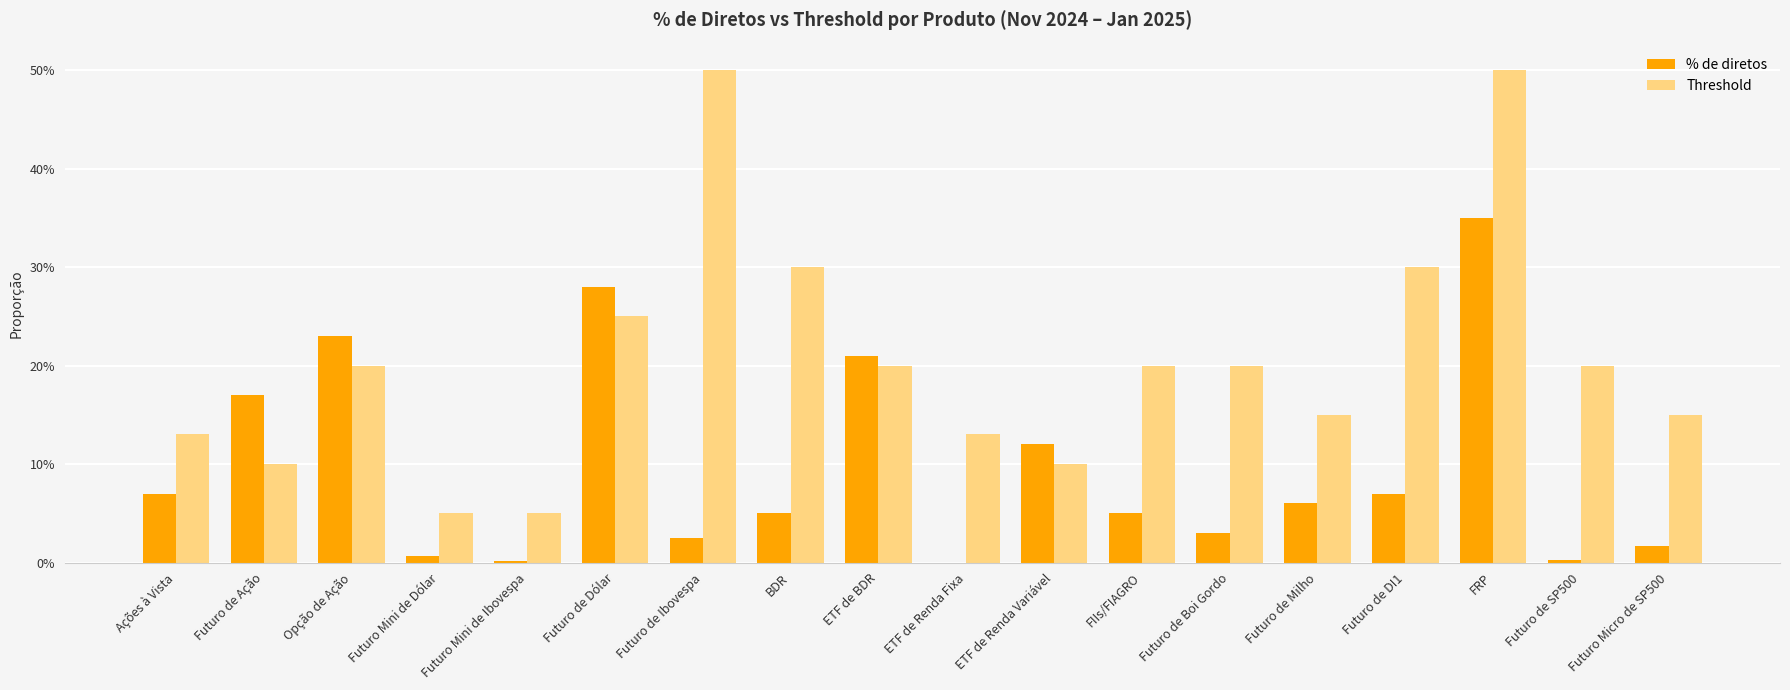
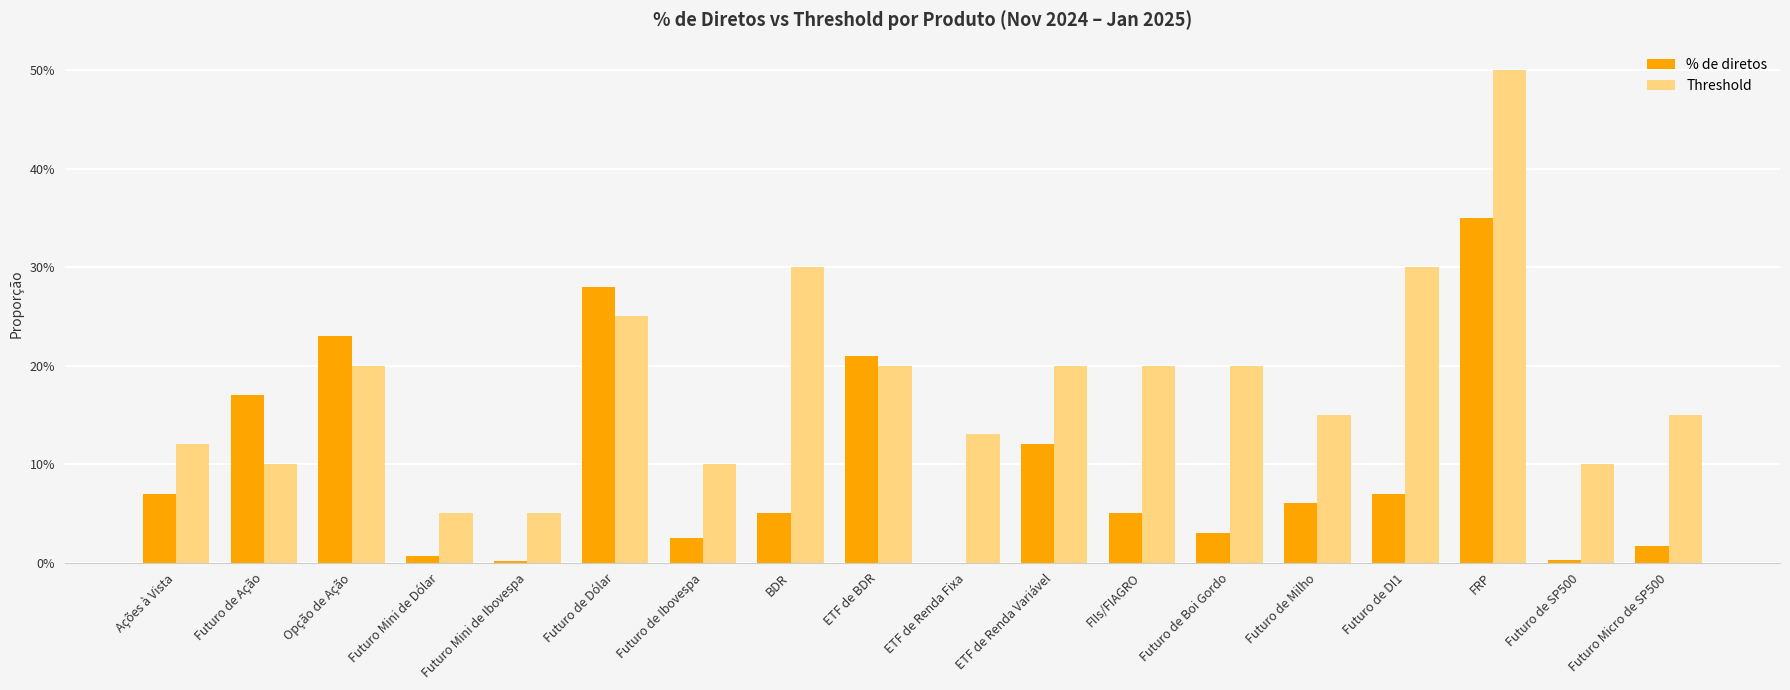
Threshold, Ações à Vista: 13% -> 12%
Threshold, Futuro de Ibovespa: 50% -> 10%
Threshold, ETF de Renda Variável: 10% -> 20%
Threshold, Futuro de SP500: 20% -> 10%
